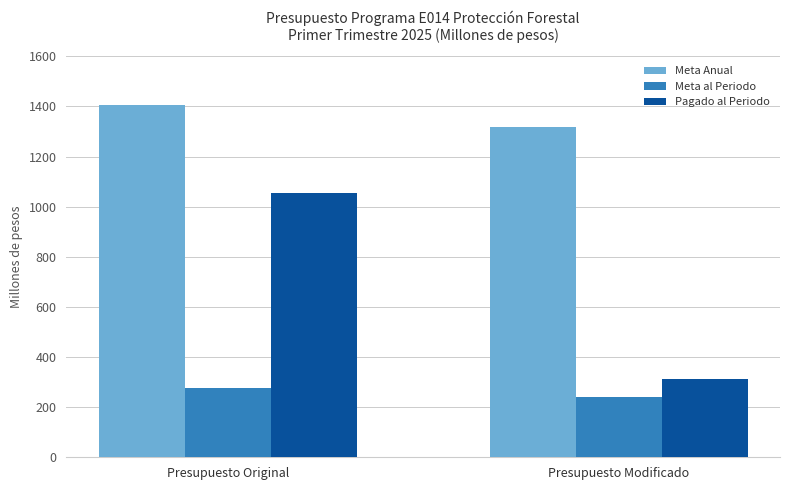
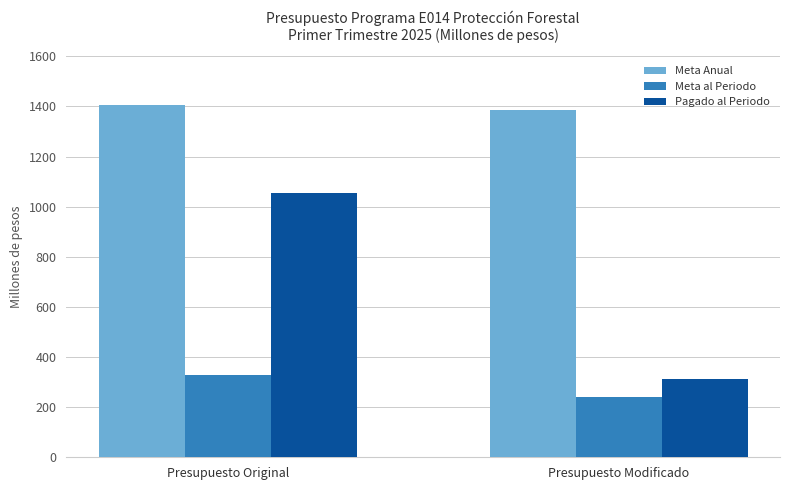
Meta al Periodo, Presupuesto Original: 280 -> 330
Meta Anual, Presupuesto Modificado: 1320 -> 1380
